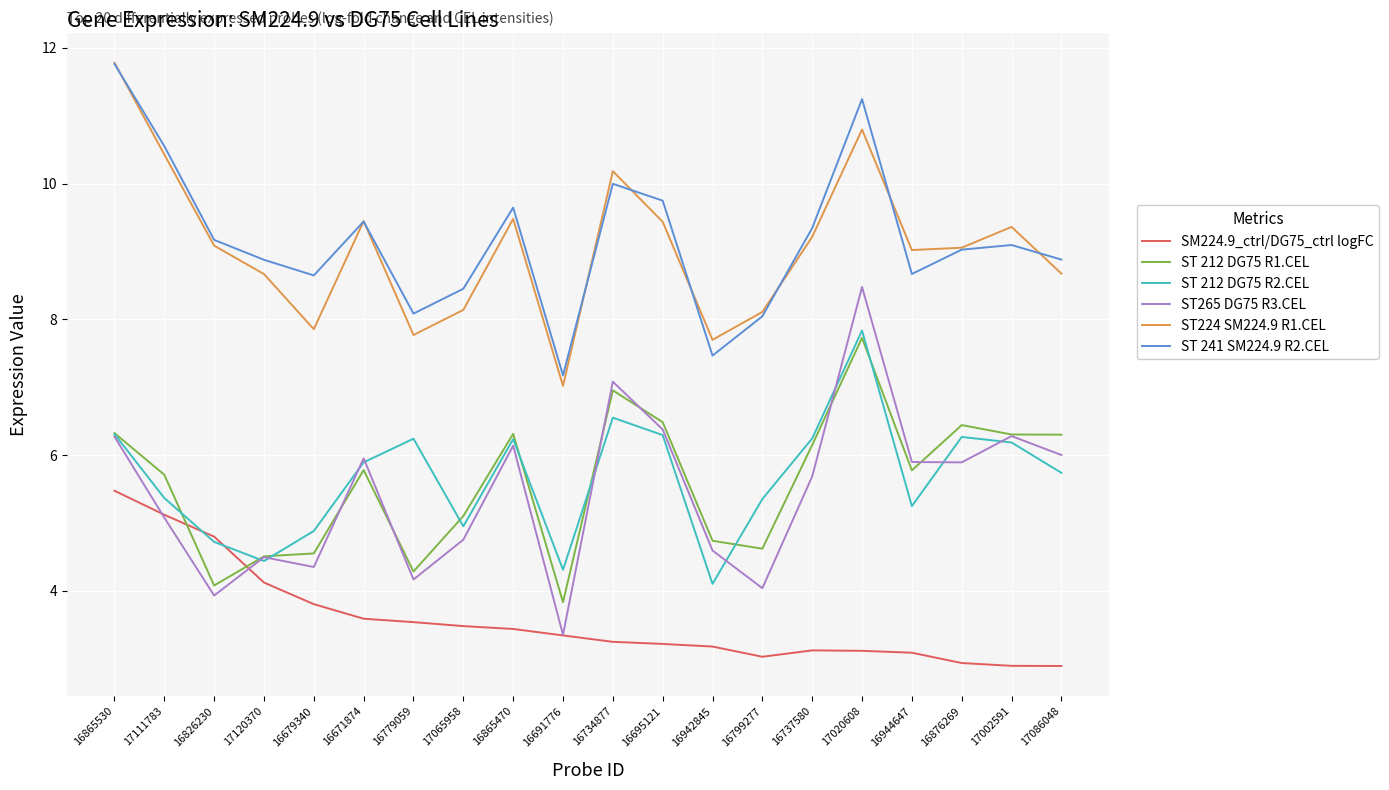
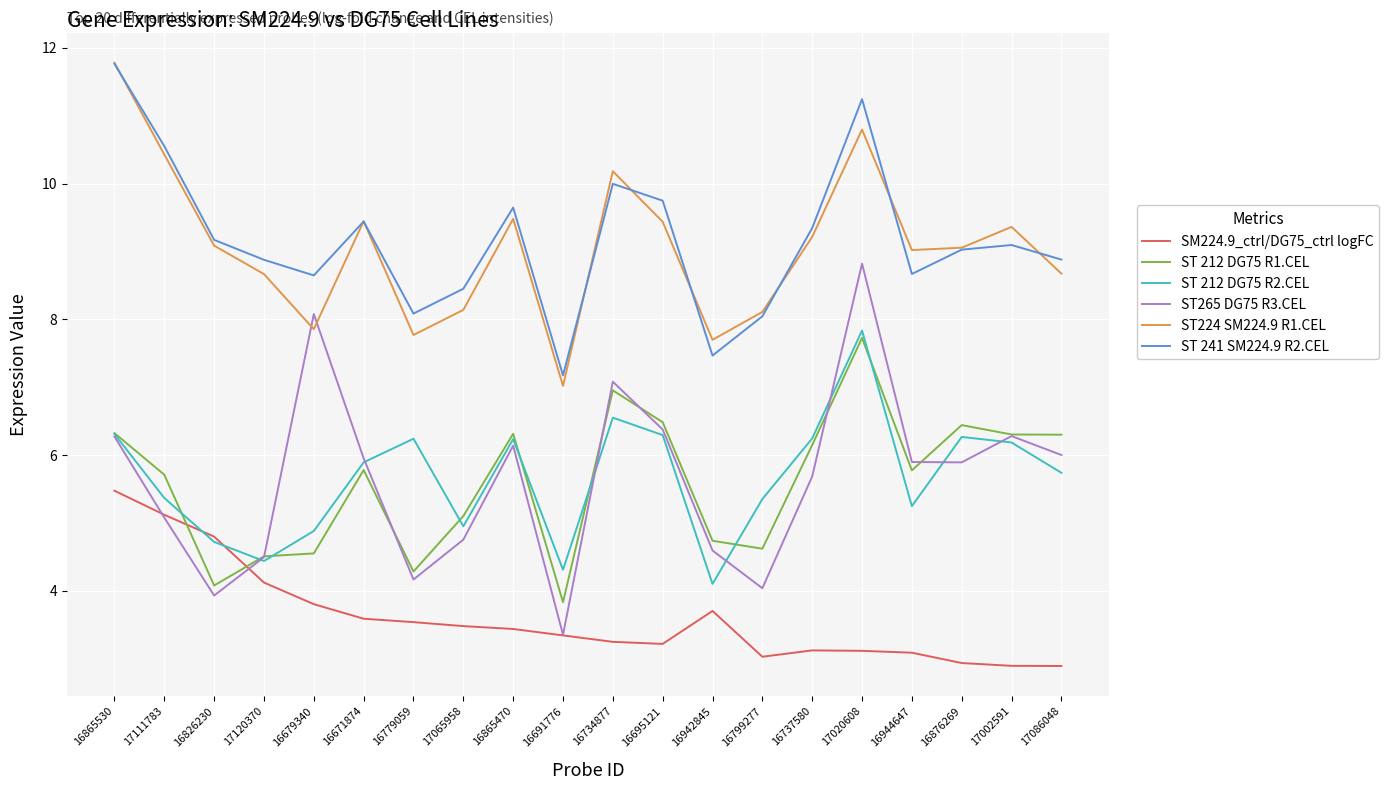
ST265 DG75 R3.CEL, 16679340: 4.4 -> 8.1
SM224.9_ctrl/DG75_ctrl logFC, 16942845: 3.2 -> 3.7
ST265 DG75 R3.CEL, 17020608: 8.5 -> 8.8
